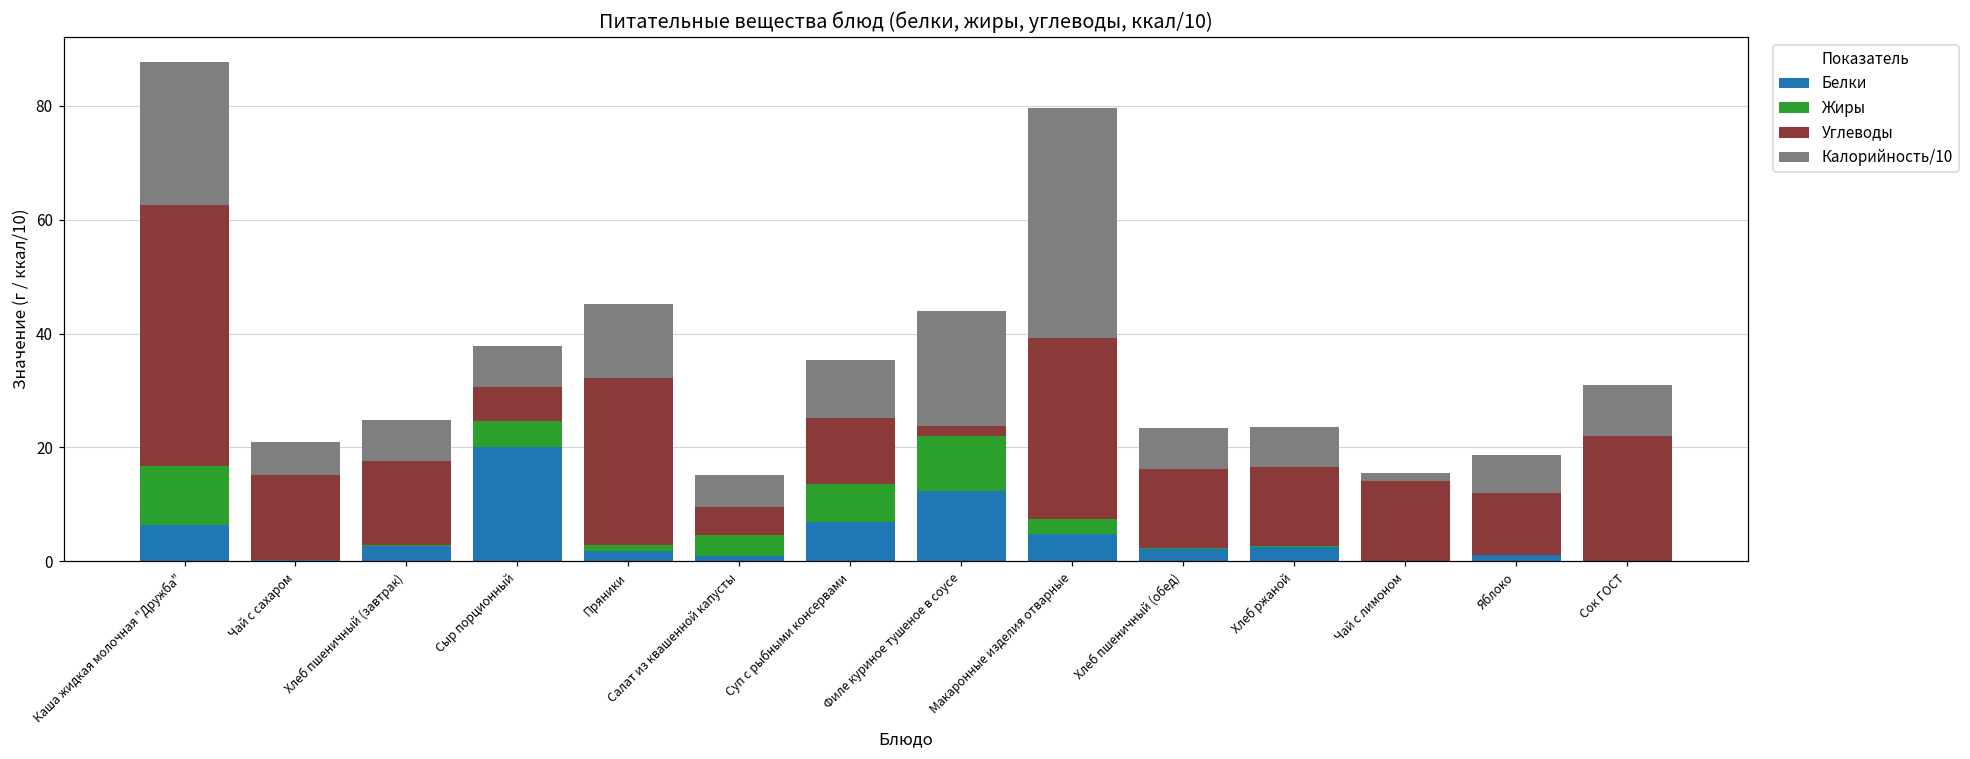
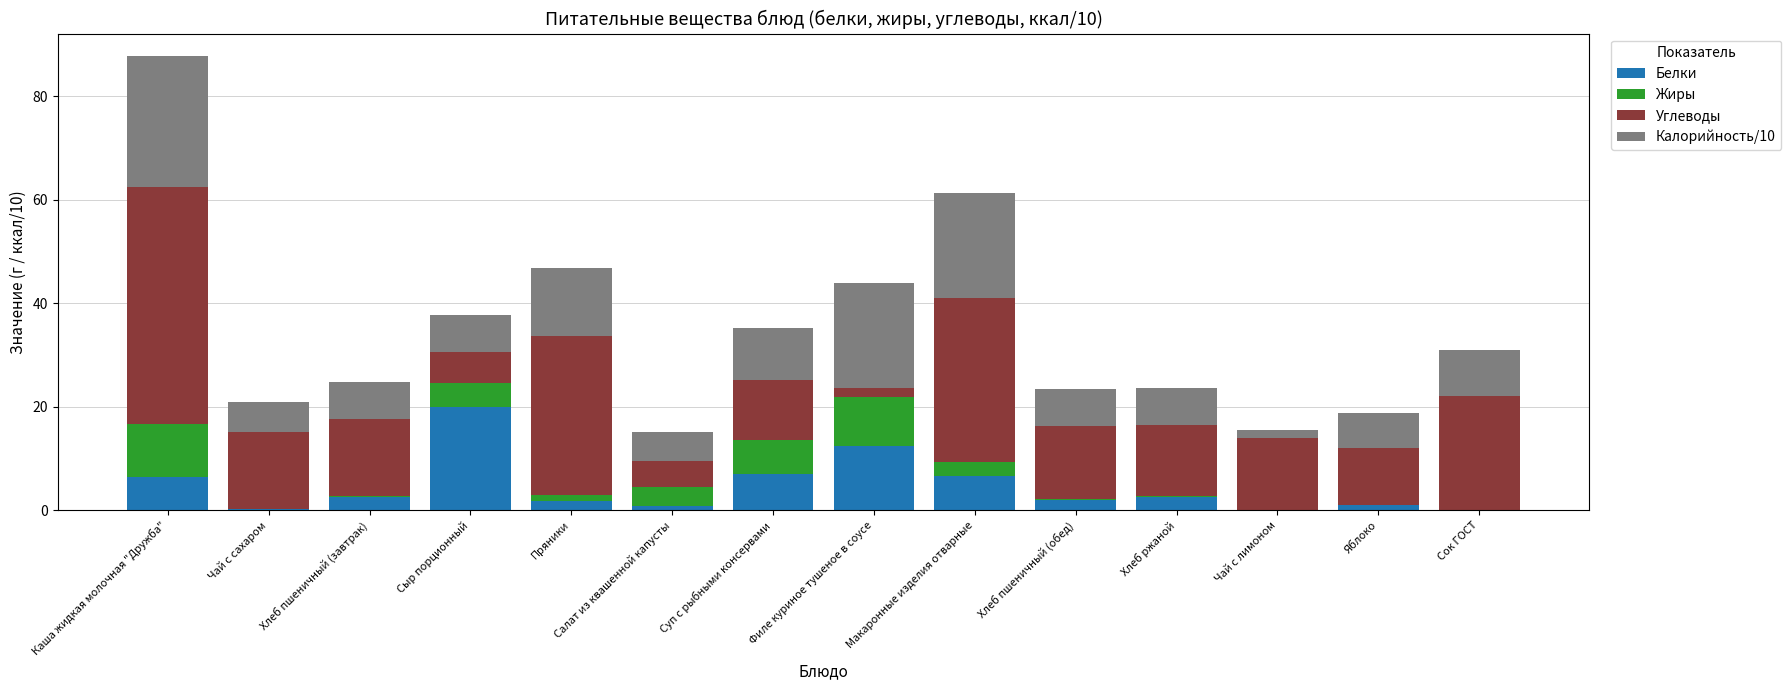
Углеводы, Пряники: 29 -> 31
Белки, Макаронные изделия отварные: 5 -> 7
Калорийность/10, Макаронные изделия отварные: 40 -> 20
